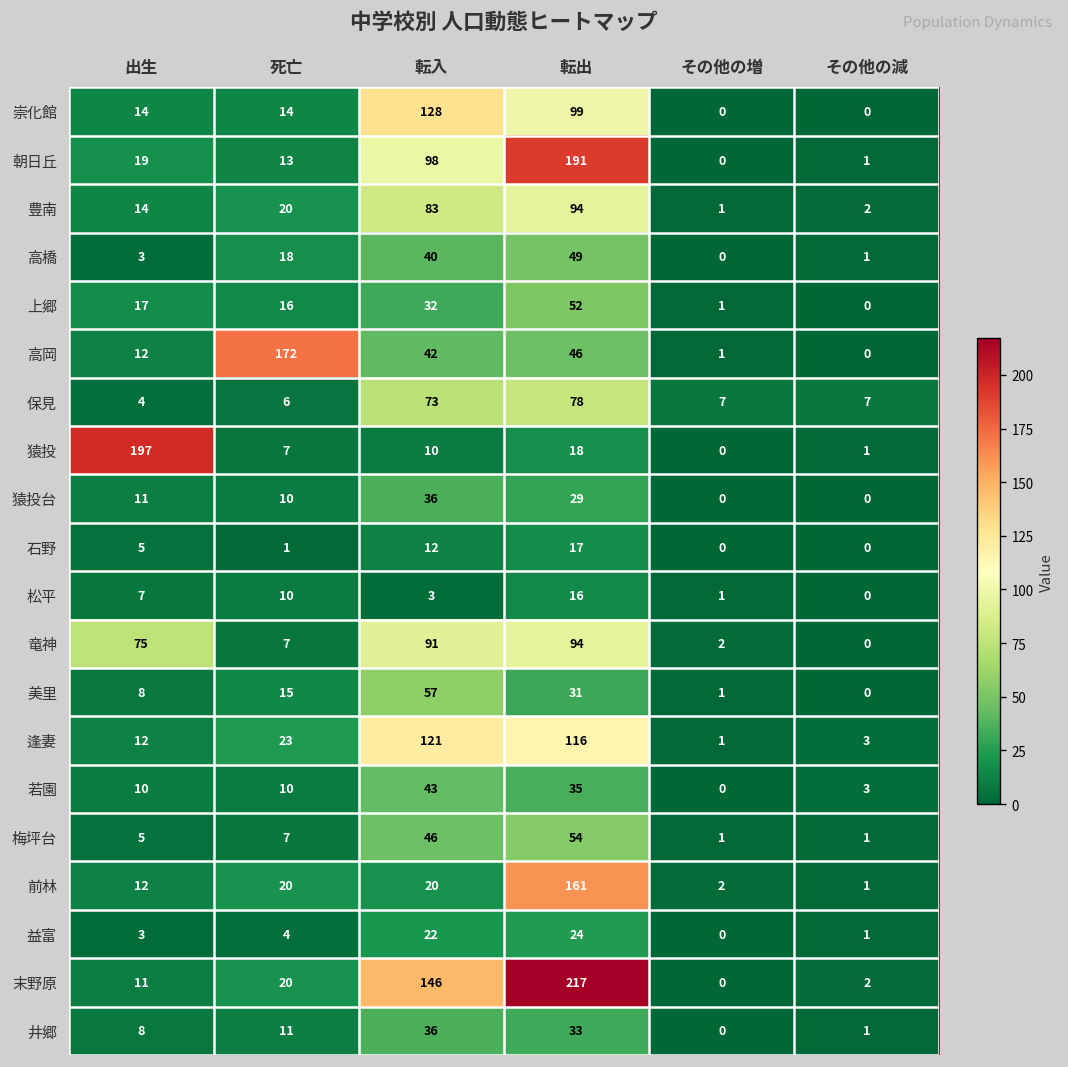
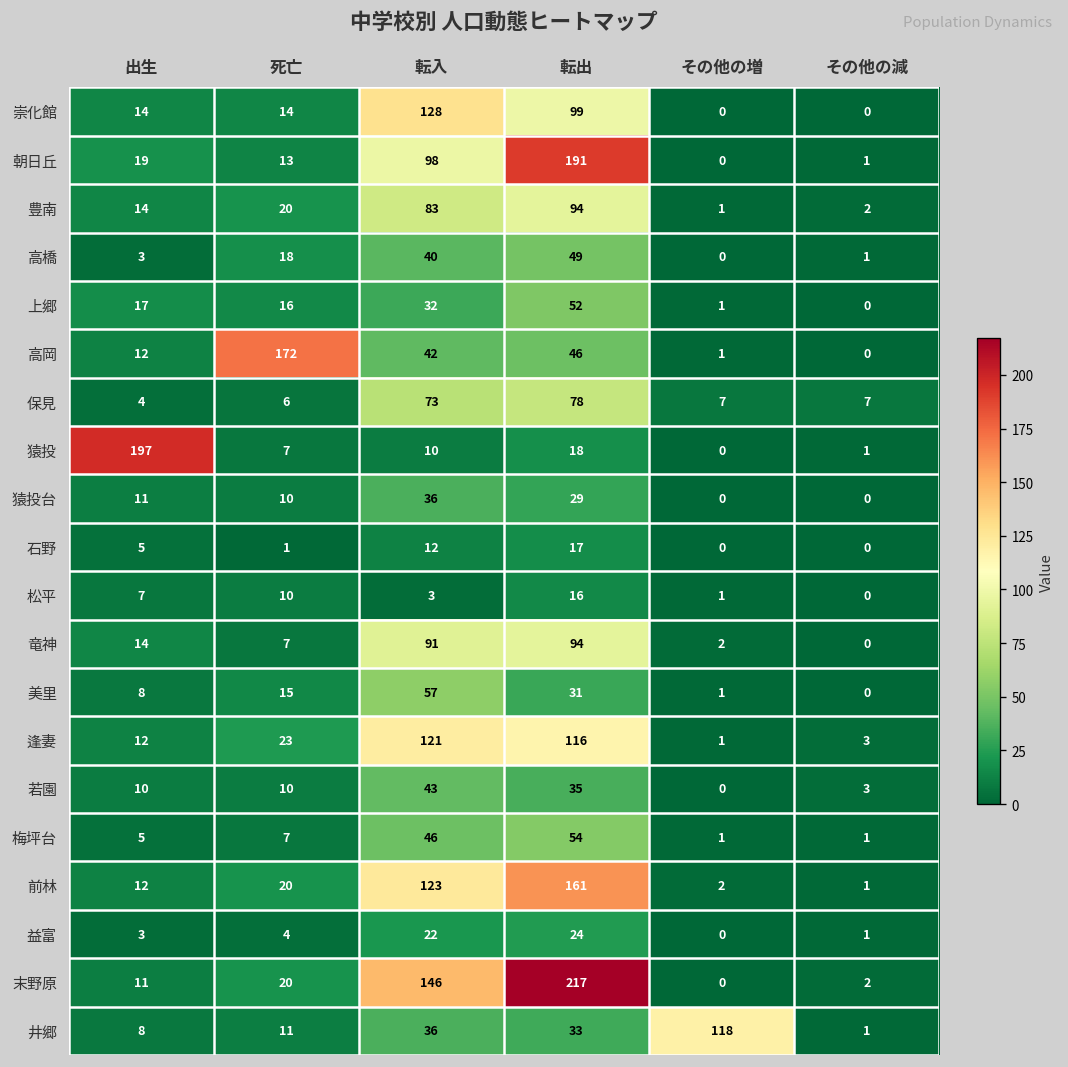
竜神, 出生: 75 -> 14
前林, 転入: 20 -> 123
井郷, その他の増: 0 -> 118
